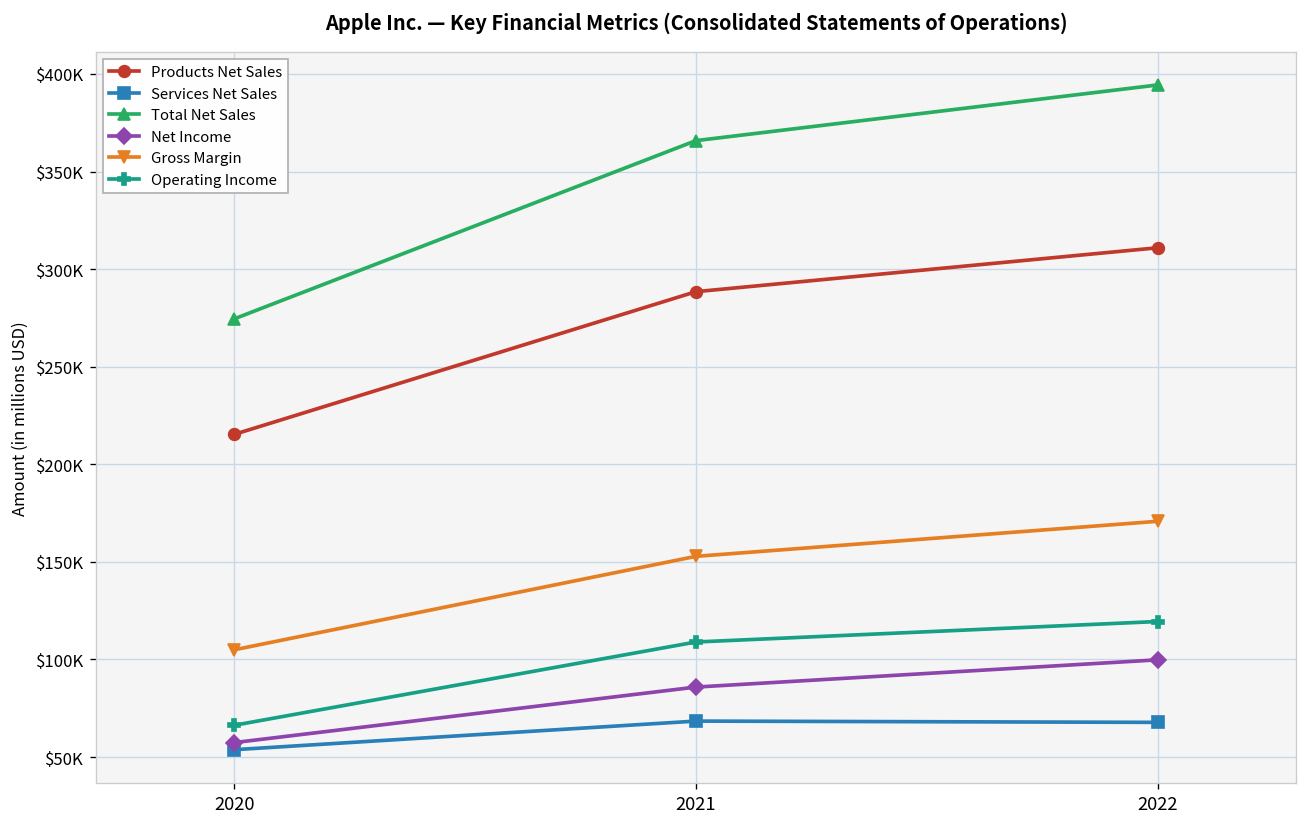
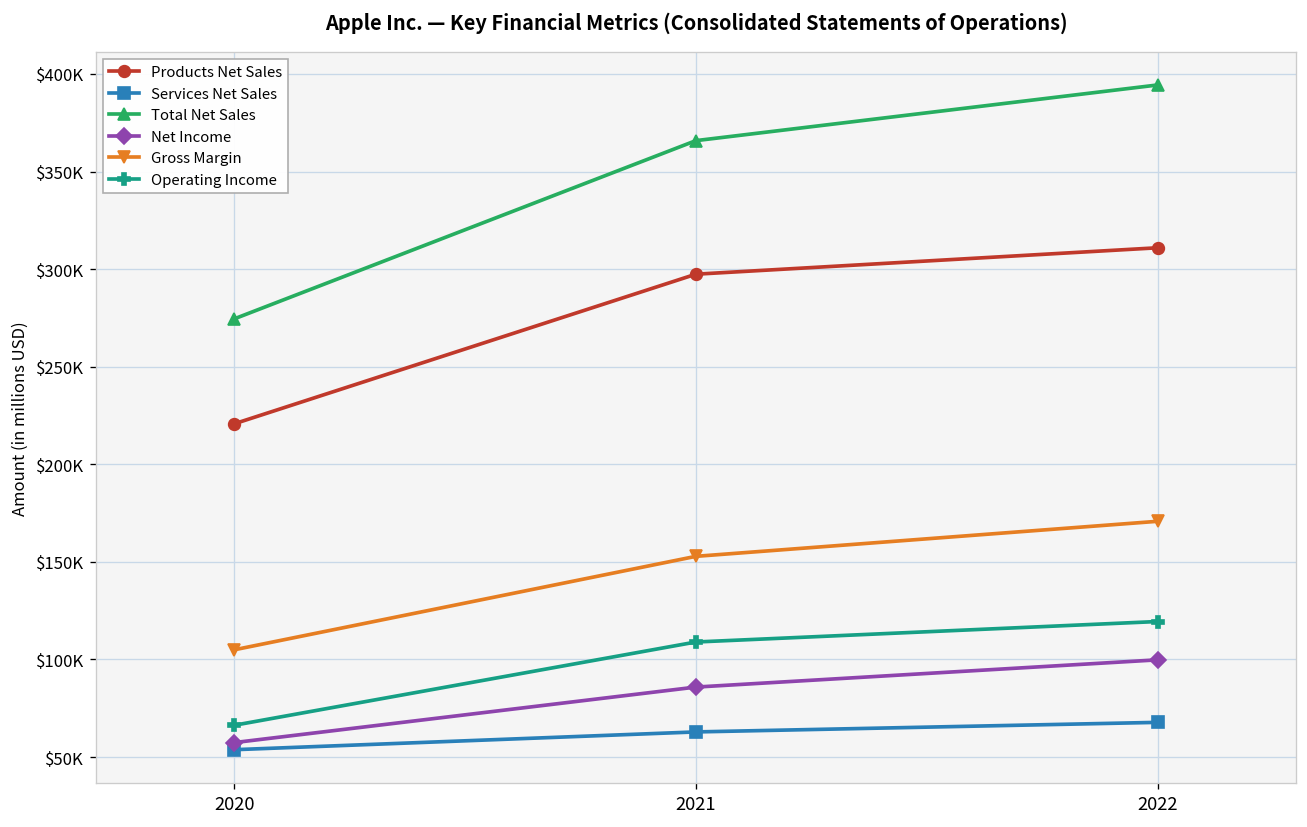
Products Net Sales, 2020: $215000 -> $221000
Products Net Sales, 2021: $288000 -> $297000
Services Net Sales, 2021: $68000 -> $63000
